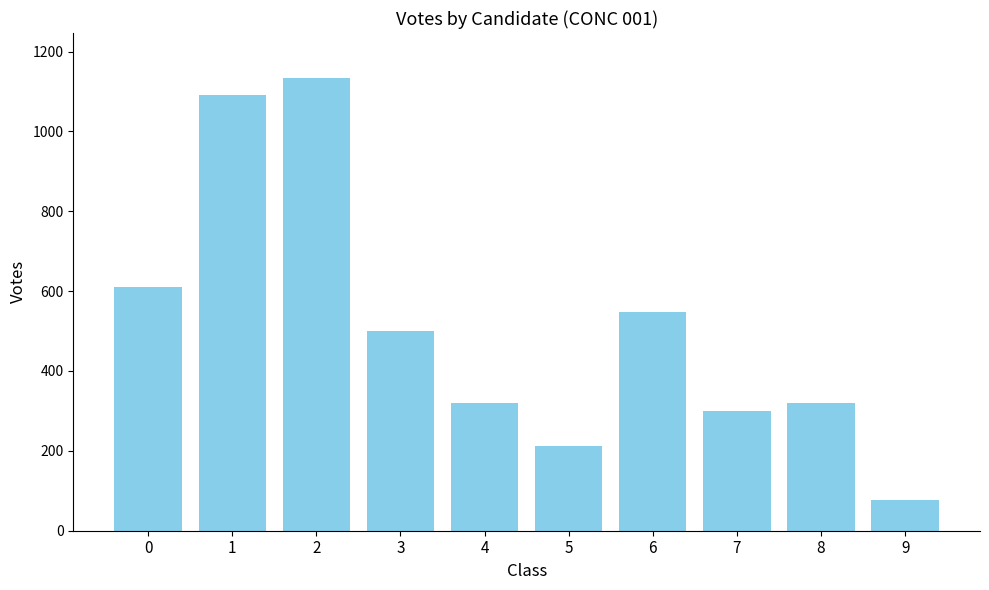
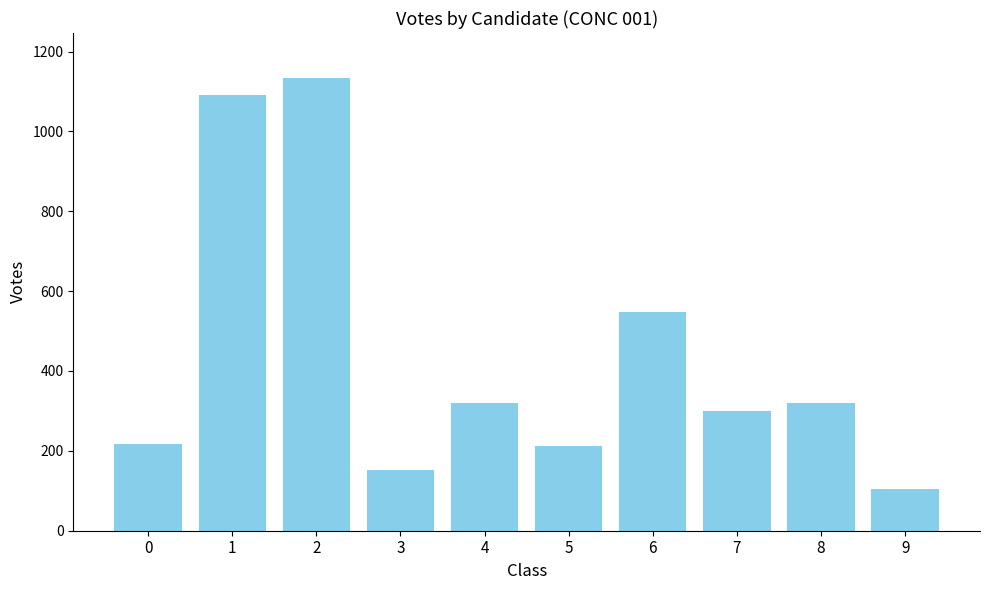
0: 610 -> 220
3: 500 -> 150
9: 80 -> 110
